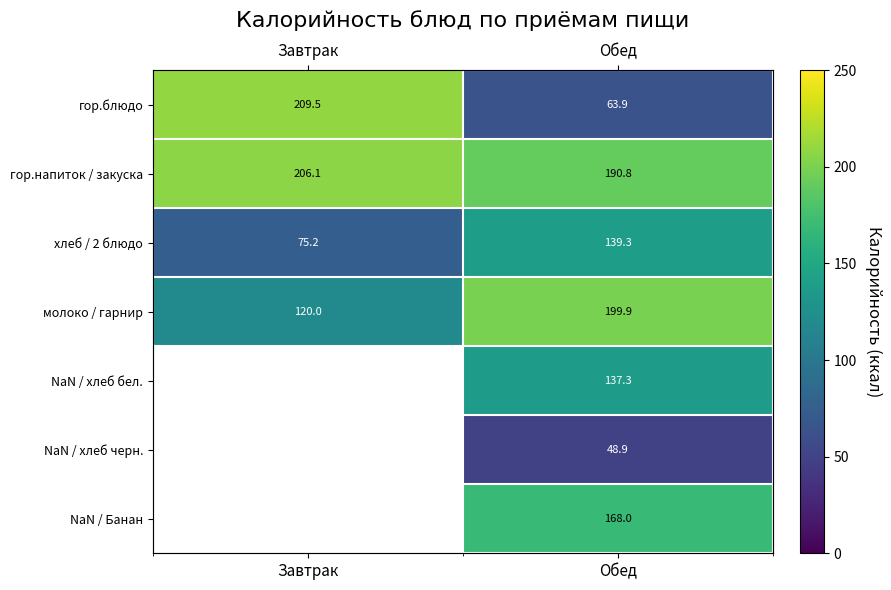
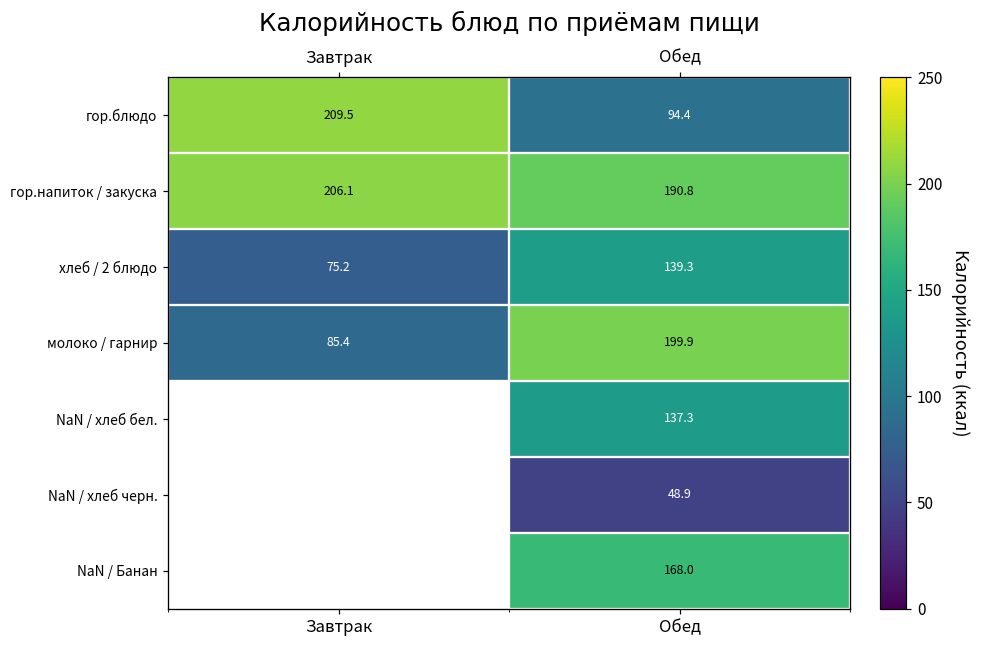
гор.блюдо, Обед: 63.9 -> 94.4
молоко / гарнир, Завтрак: 120.0 -> 85.4
